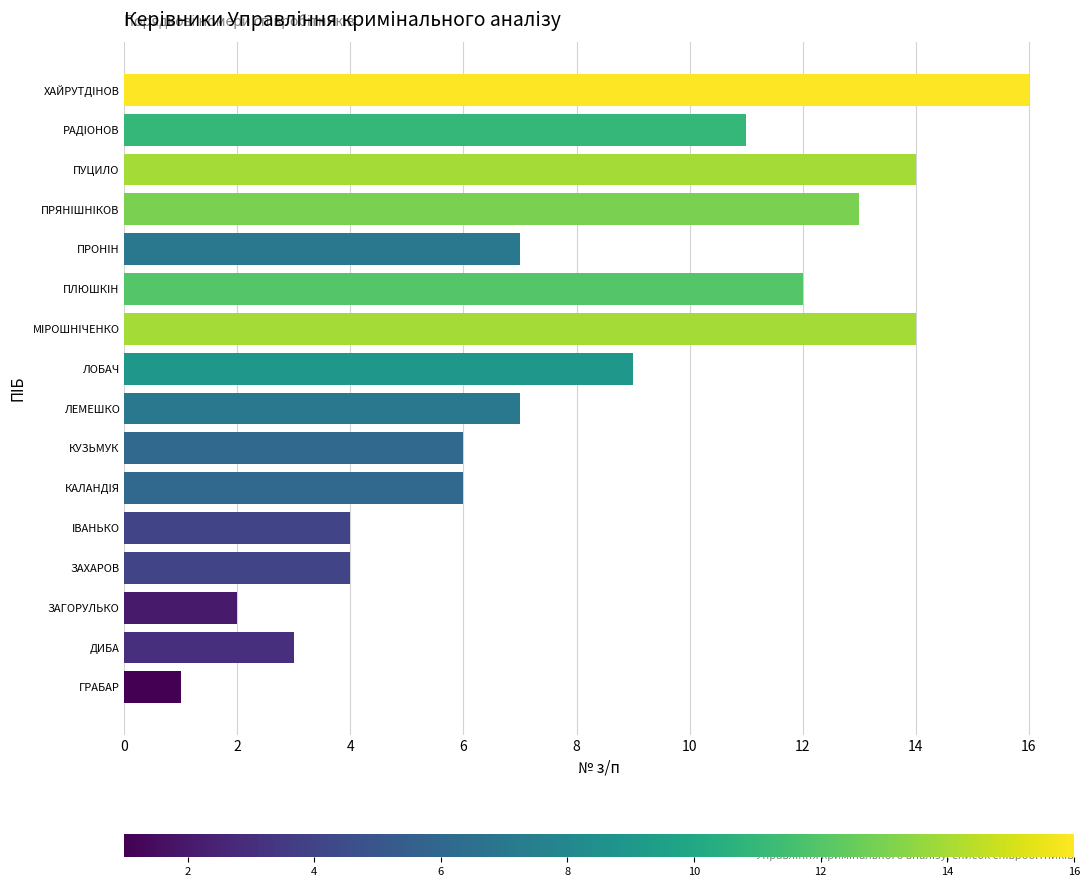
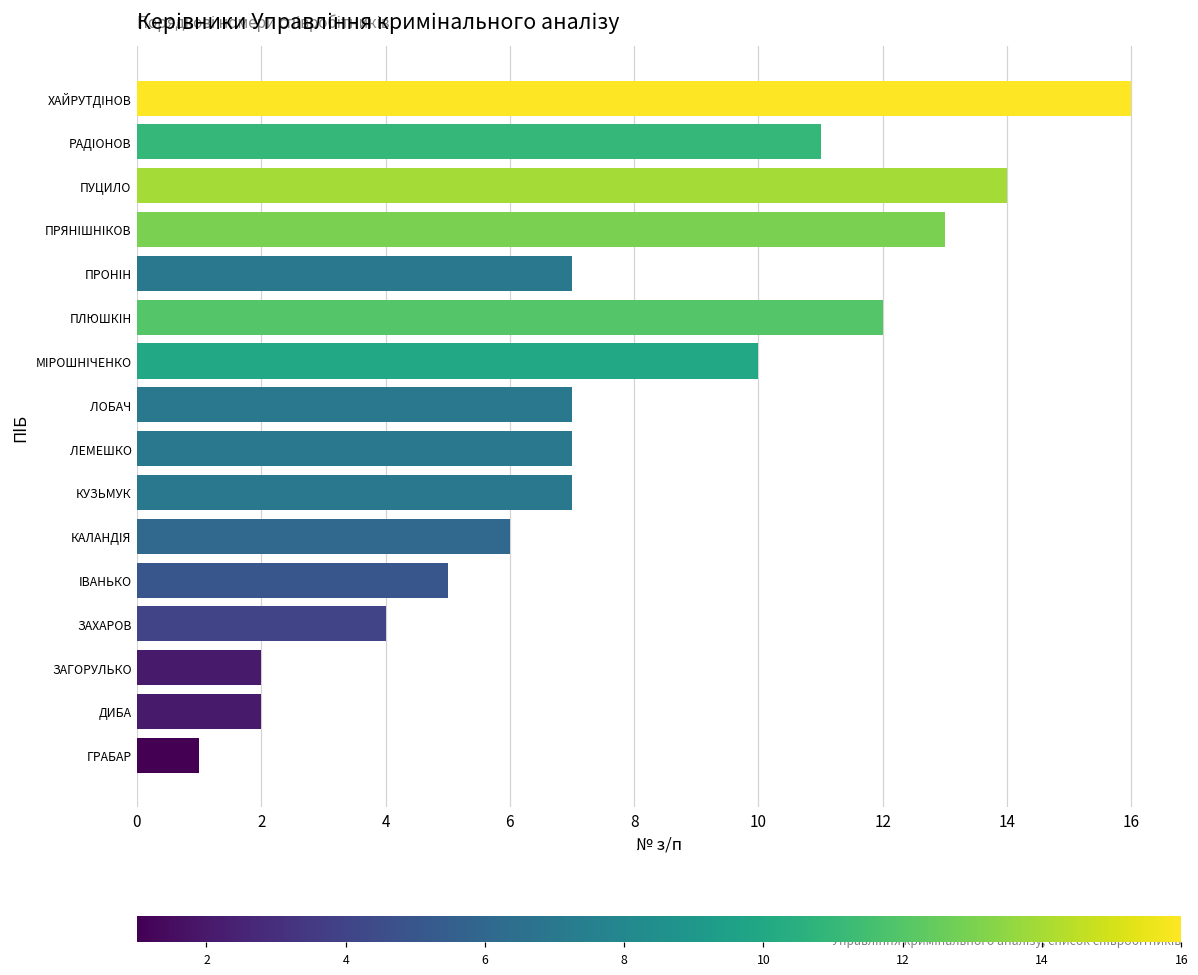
МІРОШНІЧЕНКО: 14 -> 10
ЛОБАЧ: 9 -> 7
КУЗЬМУК: 6 -> 7
ІВАНЬКО: 4 -> 5
ДИБА: 3 -> 2
